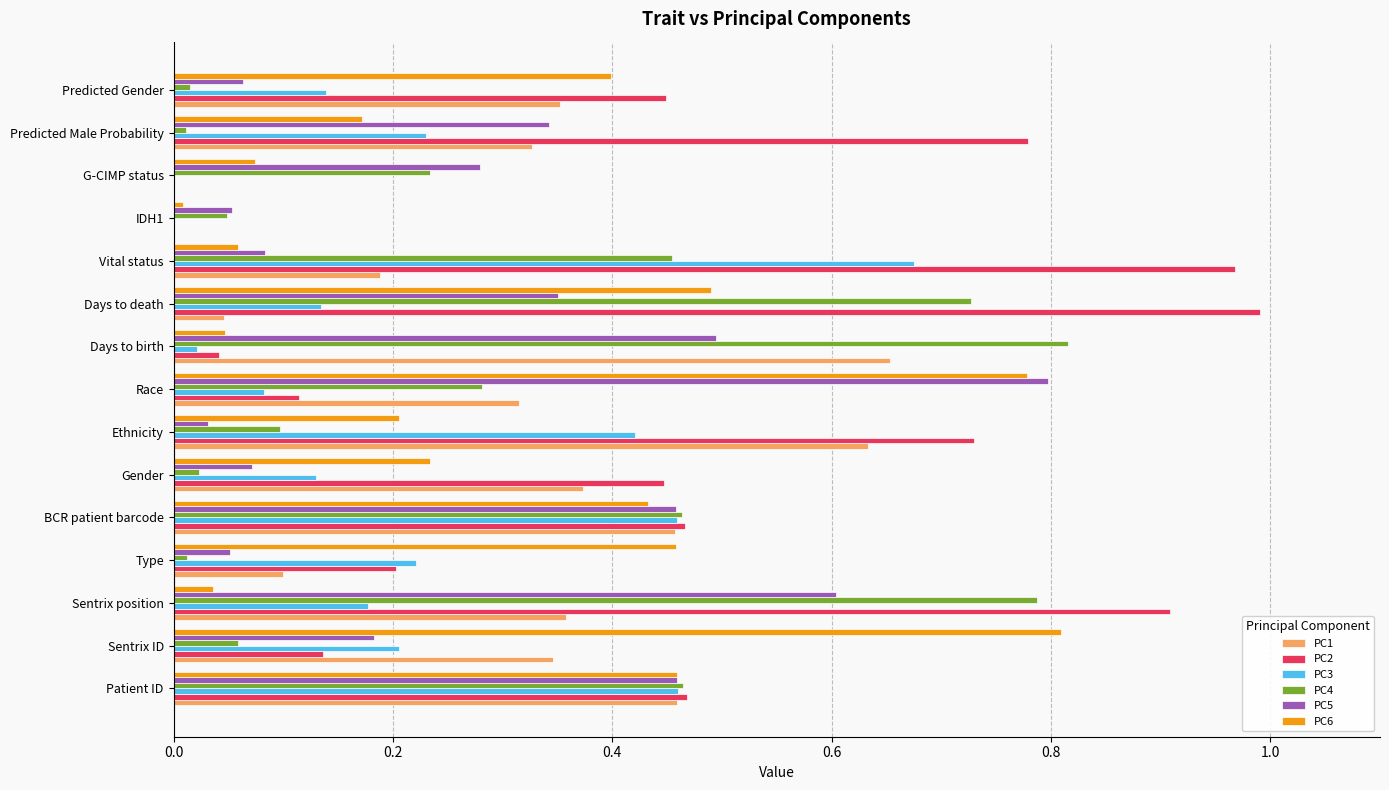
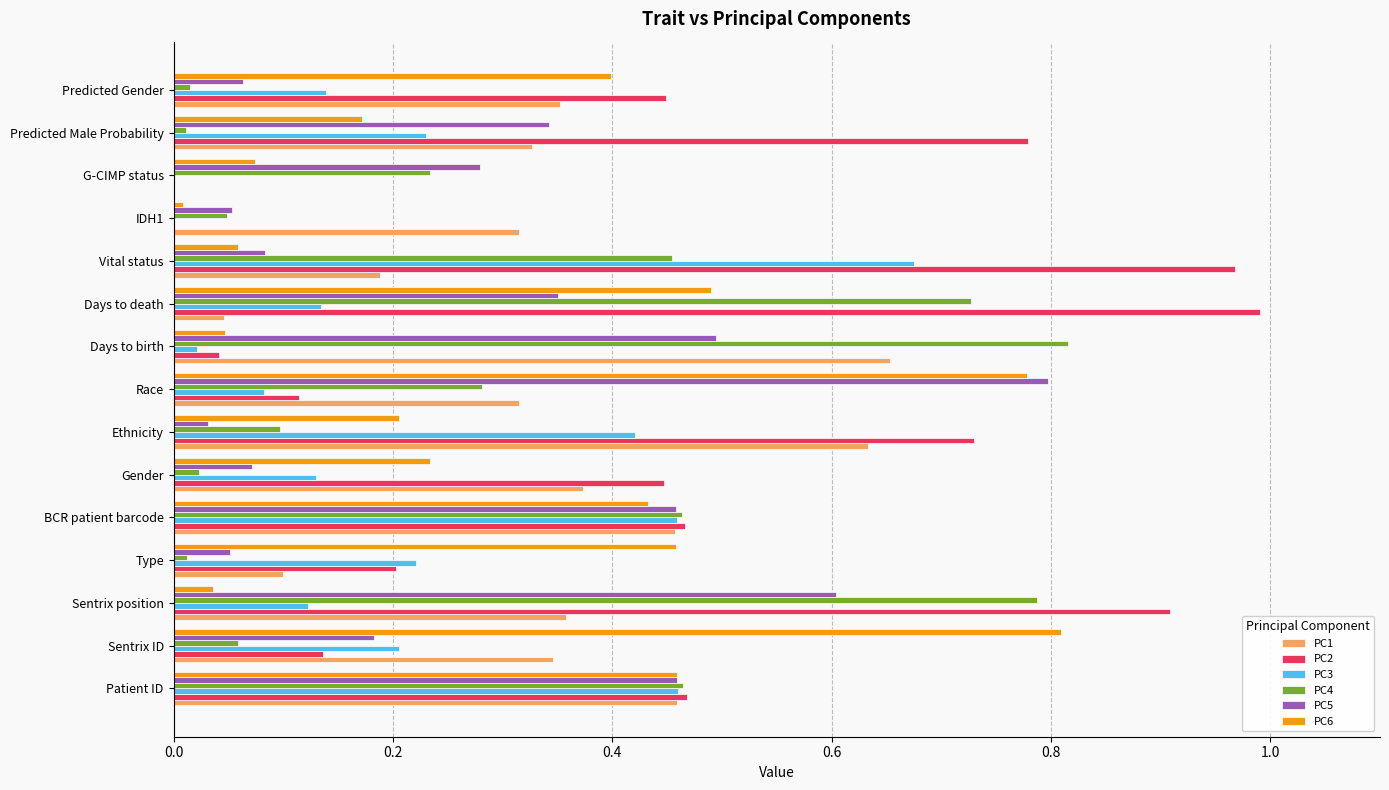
PC1, IDH1: 0.001 -> 0.315
PC3, Sentrix position: 0.177 -> 0.123
